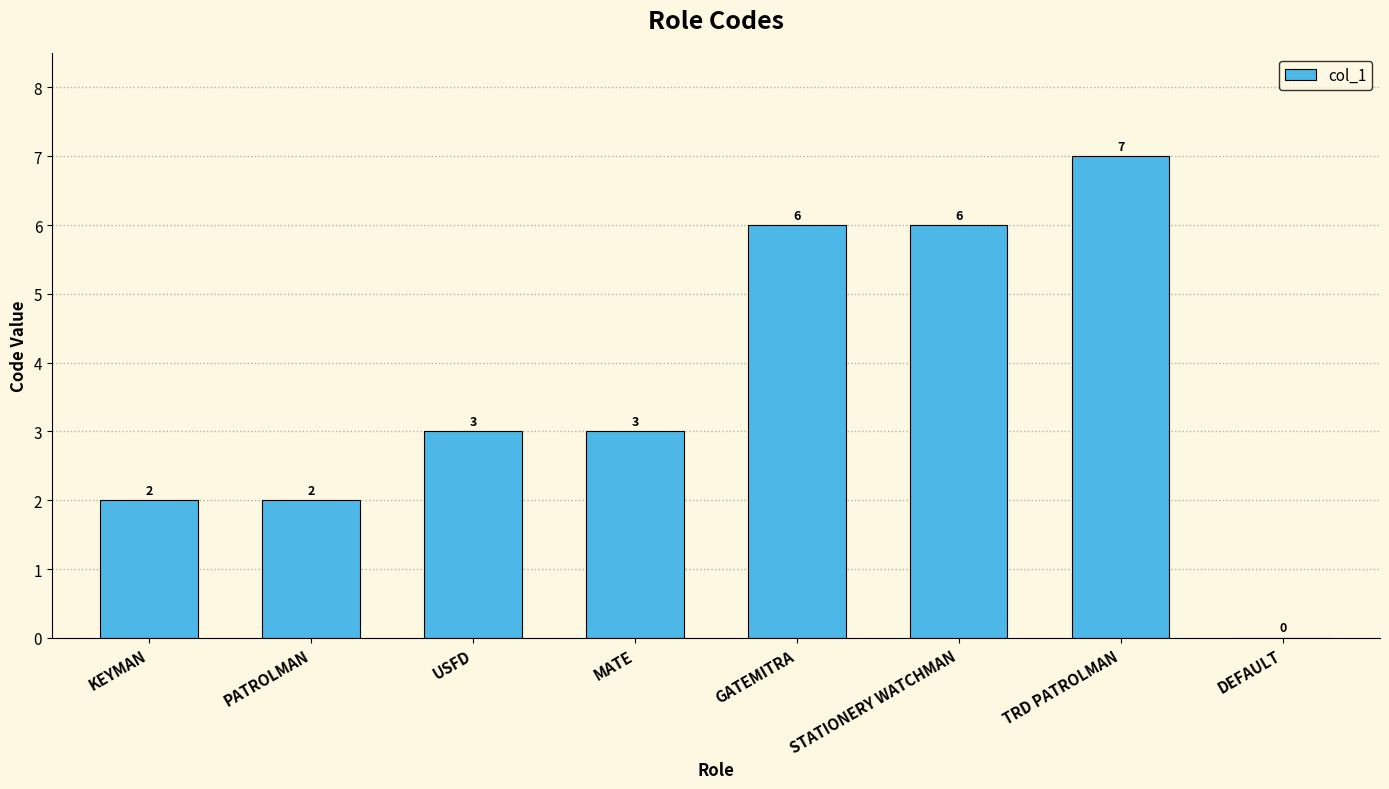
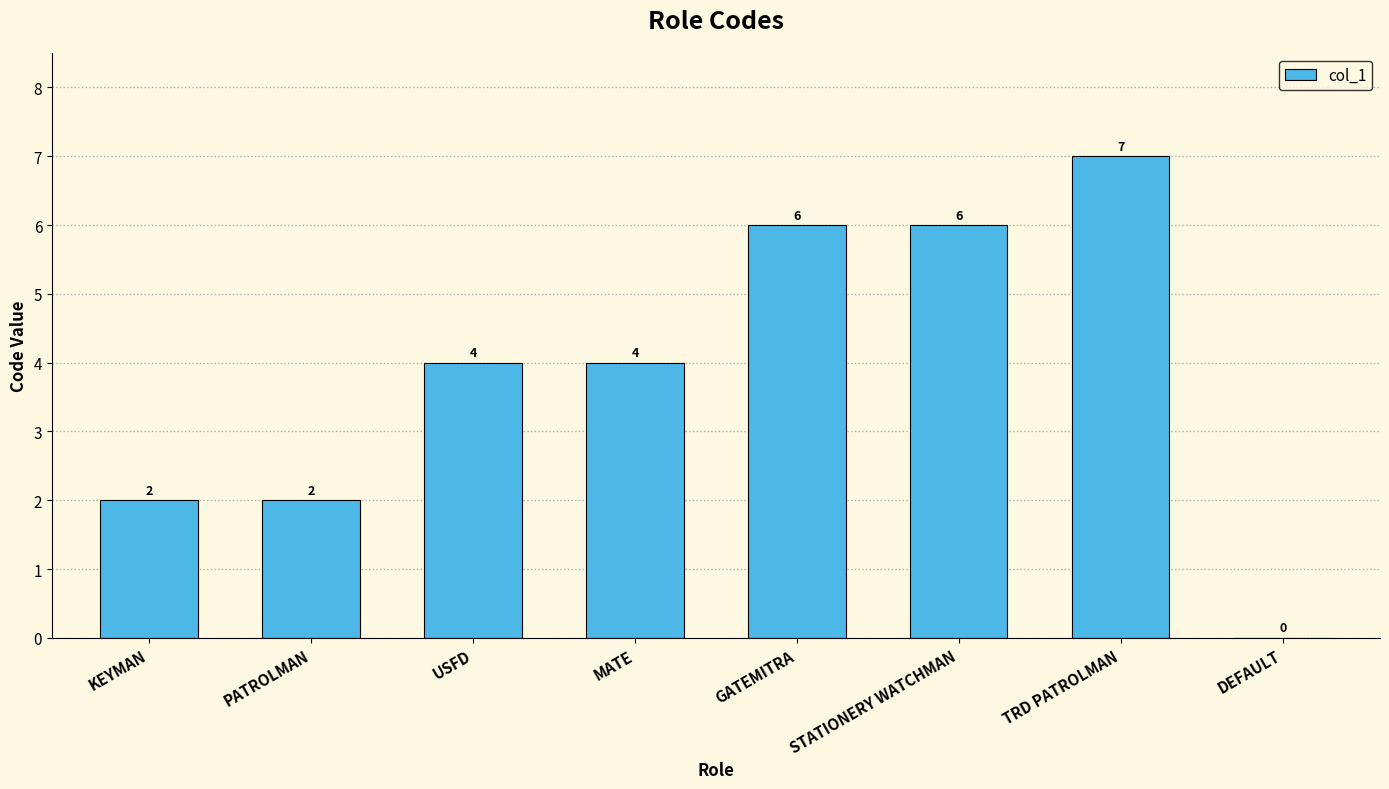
USFD: 3 -> 4
MATE: 3 -> 4
